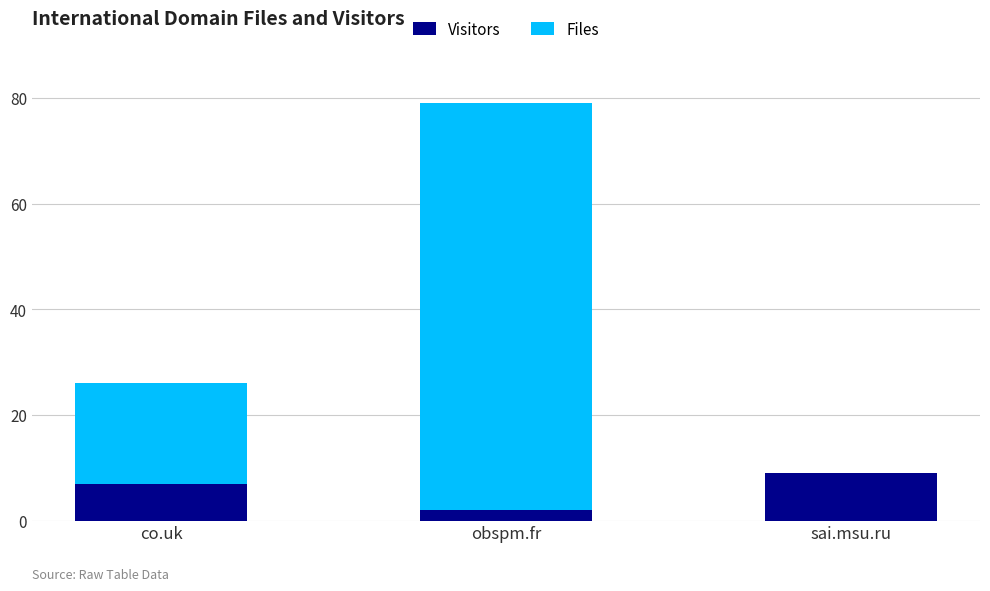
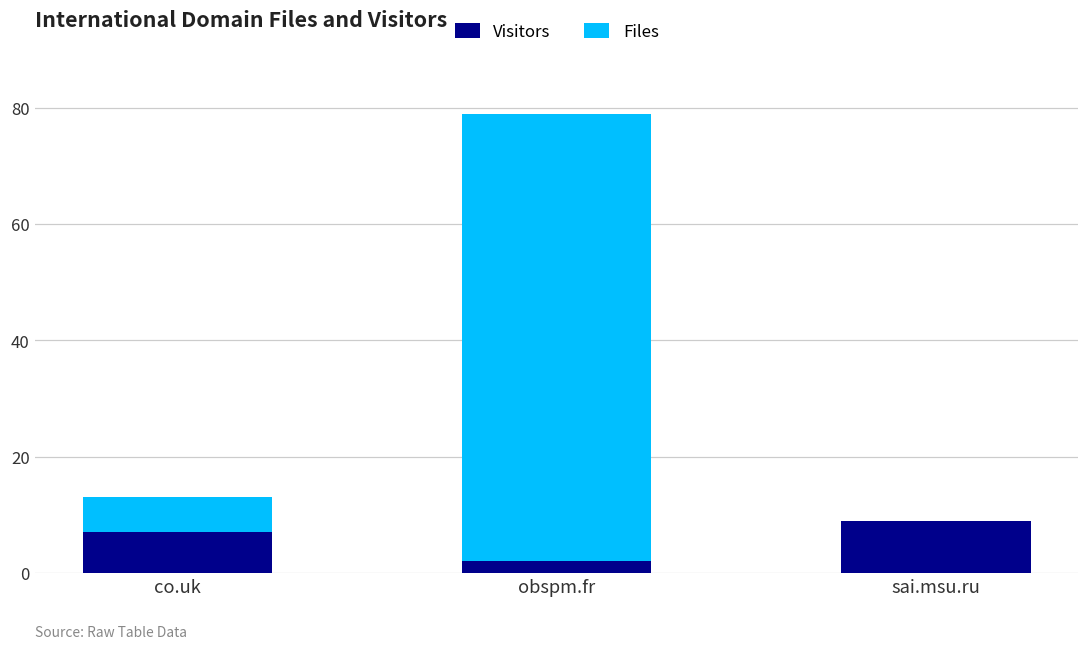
Files, co.uk: 19 -> 6
